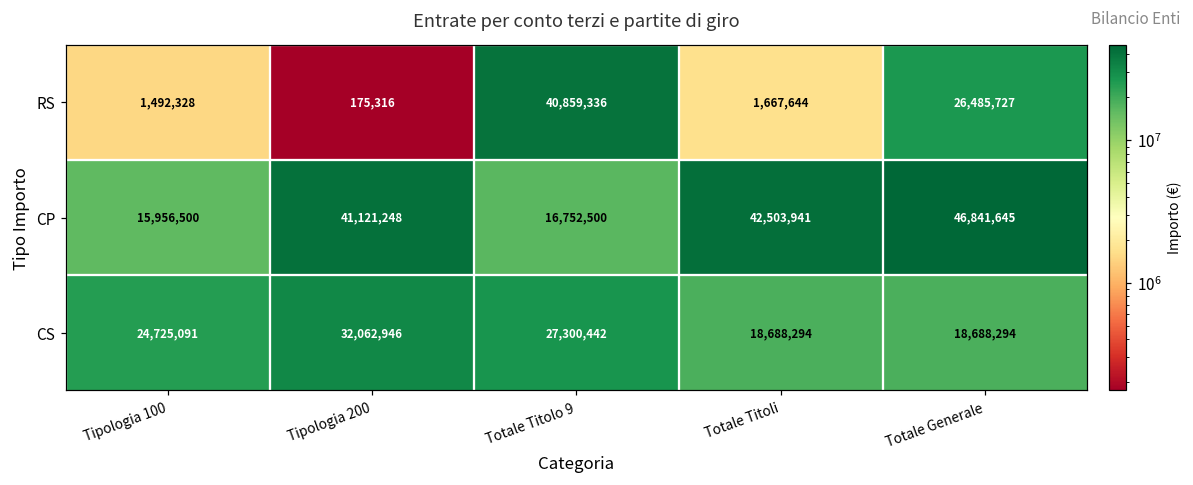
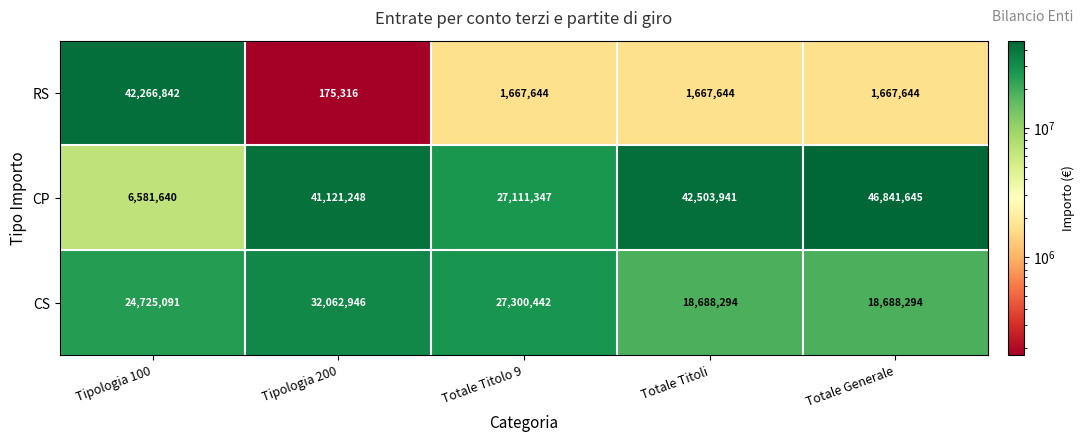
RS, Tipologia 100: 1,492,328 -> 42,266,842
RS, Totale Titolo 9: 40,859,336 -> 1,667,644
RS, Totale Generale: 26,485,727 -> 1,667,644
CP, Tipologia 100: 15,956,500 -> 6,581,640
CP, Totale Titolo 9: 16,752,500 -> 27,111,347
